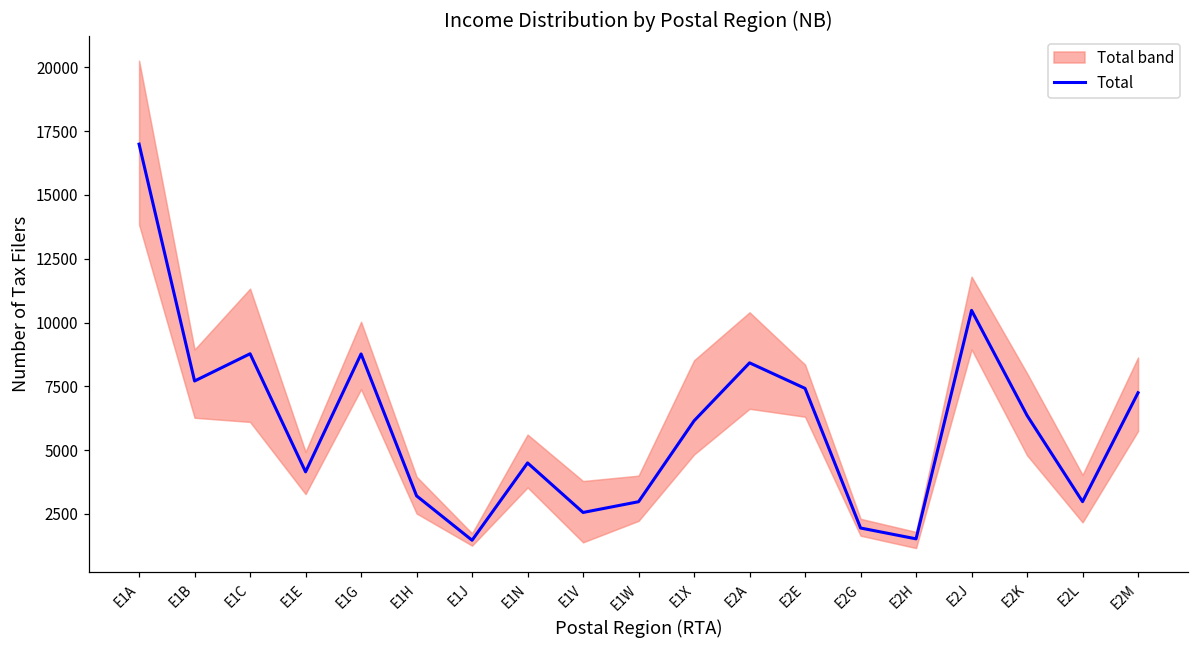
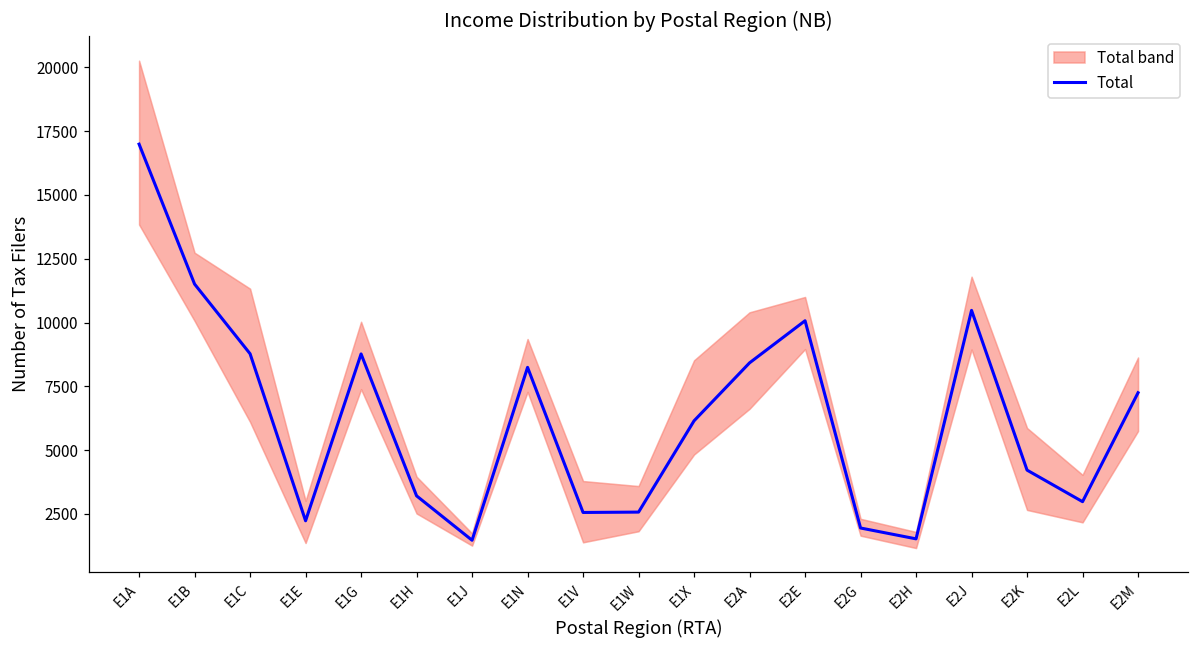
Total, E1B: 7700 -> 11500
Total, E1E: 4200 -> 2200
Total, E1N: 4500 -> 8200
Total, E1W: 3000 -> 2600
Total, E2E: 7400 -> 10100
Total, E2K: 6400 -> 4200
